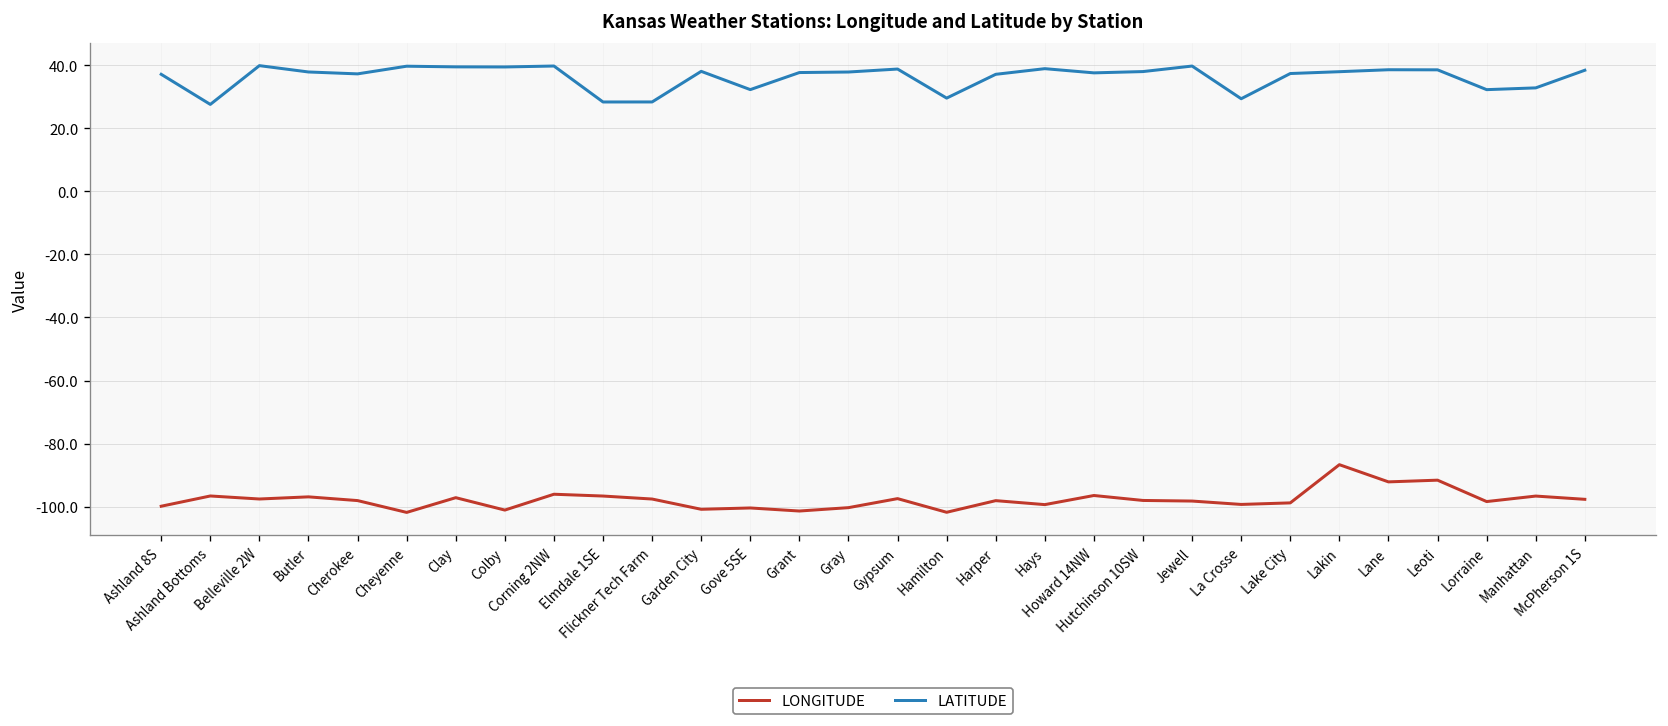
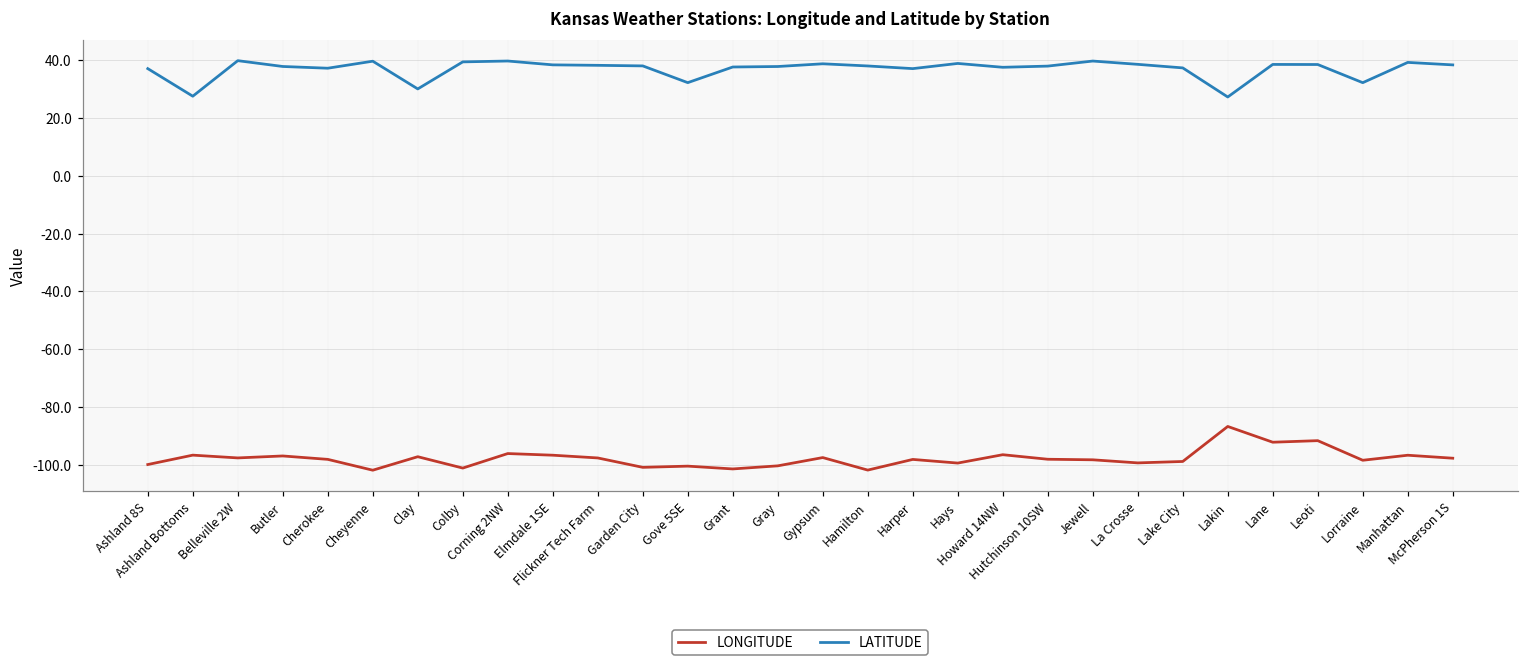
LATITUDE, Clay: 39 -> 30
LATITUDE, Elmdale 1SE: 28 -> 38
LATITUDE, Flickner Tech Farm: 28 -> 38
LATITUDE, Hamilton: 30 -> 38
LATITUDE, La Crosse: 29 -> 39
LATITUDE, Lakin: 38 -> 27
LATITUDE, Manhattan: 33 -> 39
